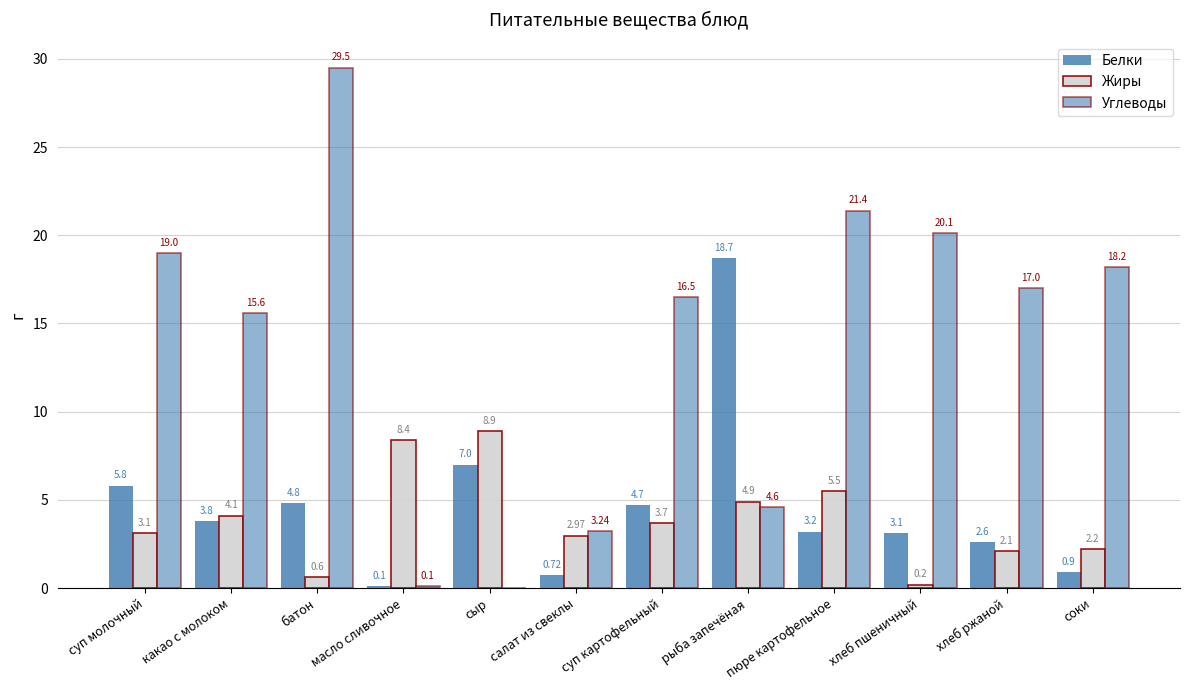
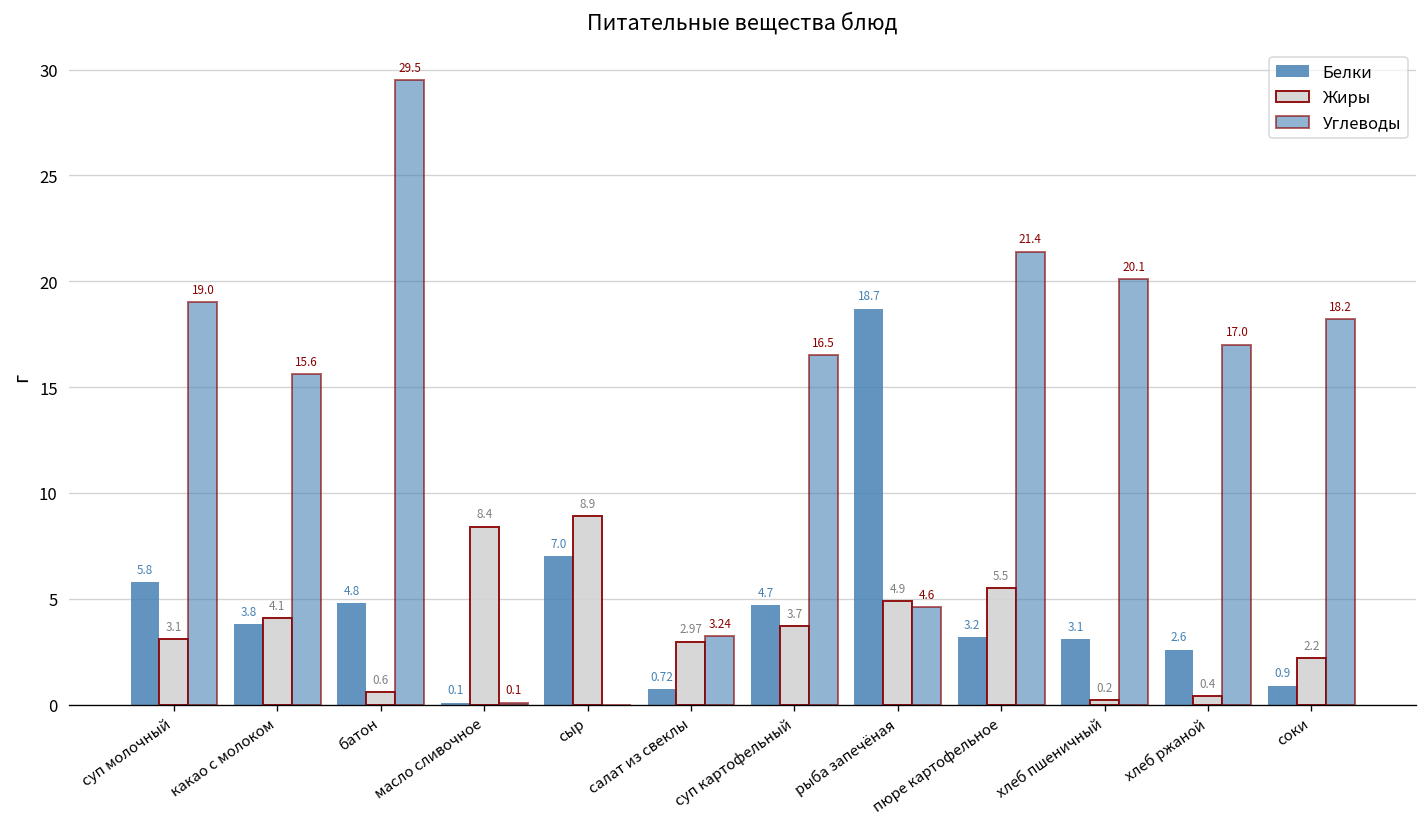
Жиры, хлеб ржаной: 2.1 -> 0.4
